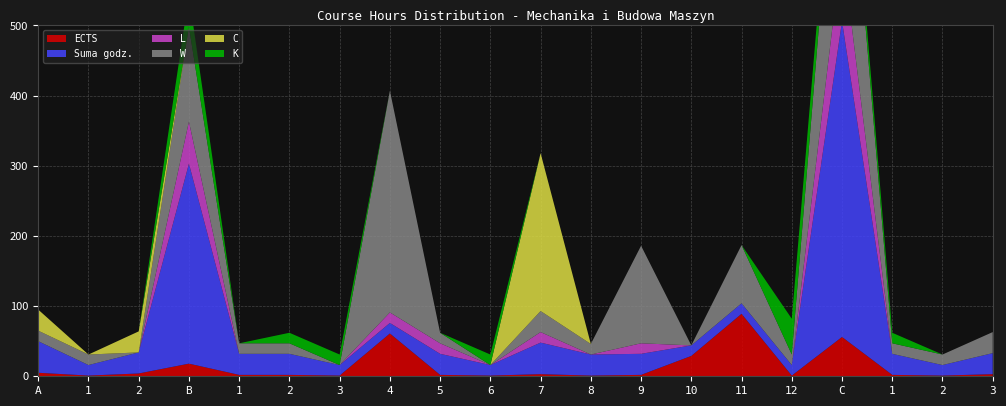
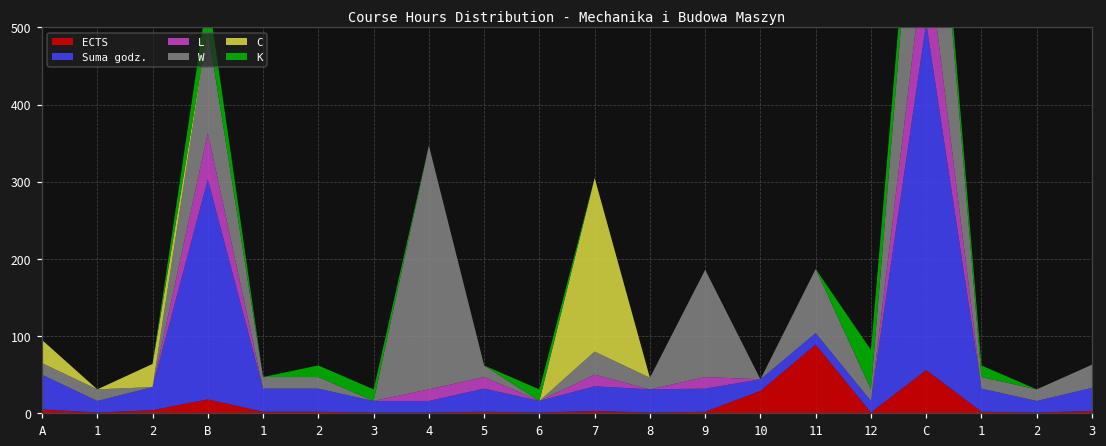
ECTS, 4: 60 -> 0
Suma godz., 7: 50 -> 30
